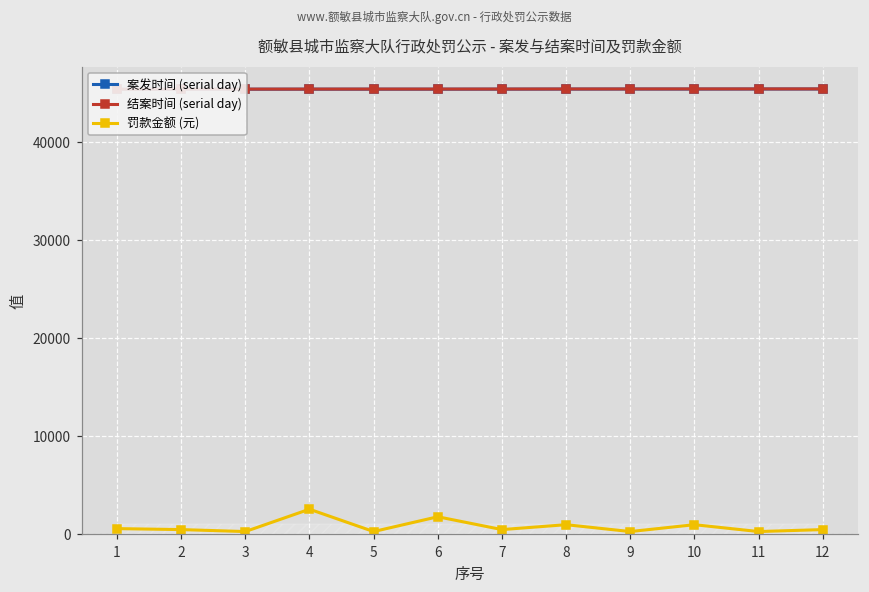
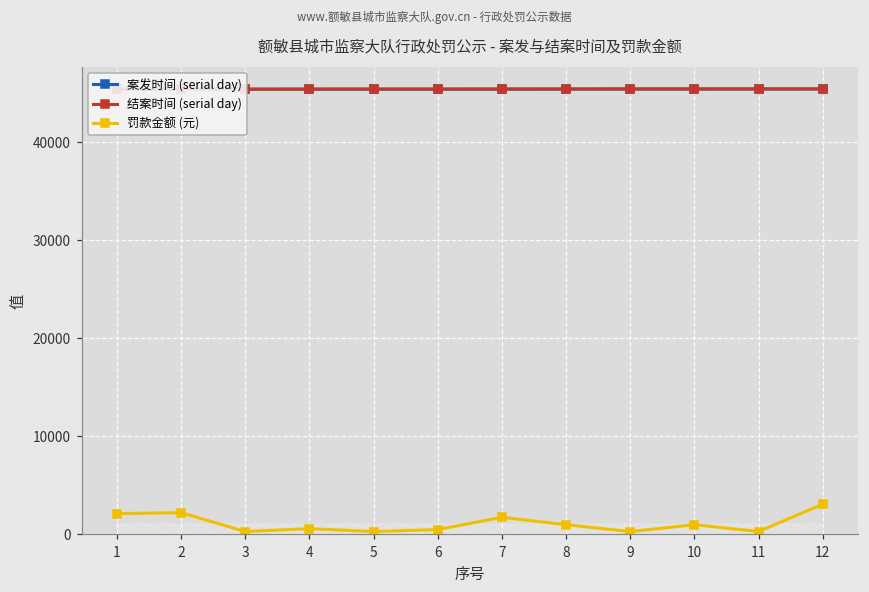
罚款金额 (元), 1: 1000 -> 2000
罚款金额 (元), 2: 1000 -> 2000
罚款金额 (元), 4: 3000 -> 1000
罚款金额 (元), 6: 2000 -> 1000
罚款金额 (元), 7: 1000 -> 2000
罚款金额 (元), 12: 1000 -> 3000
